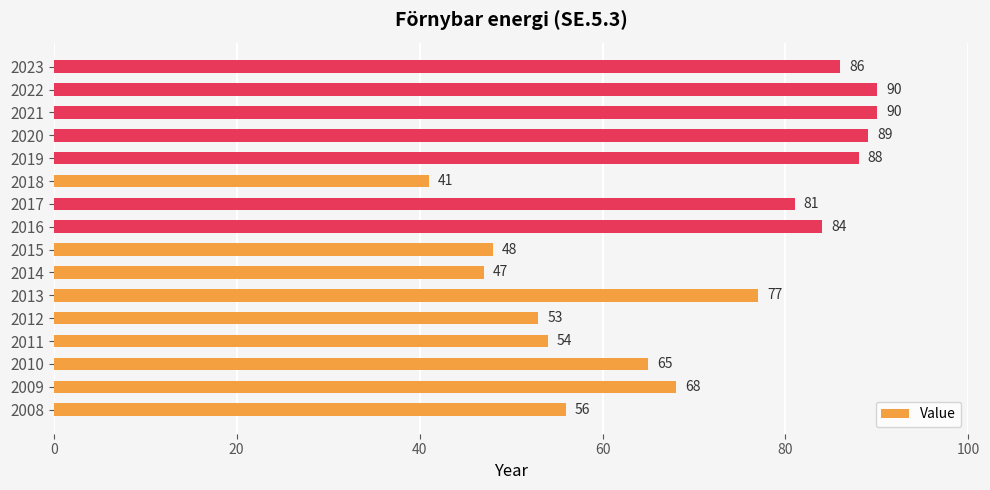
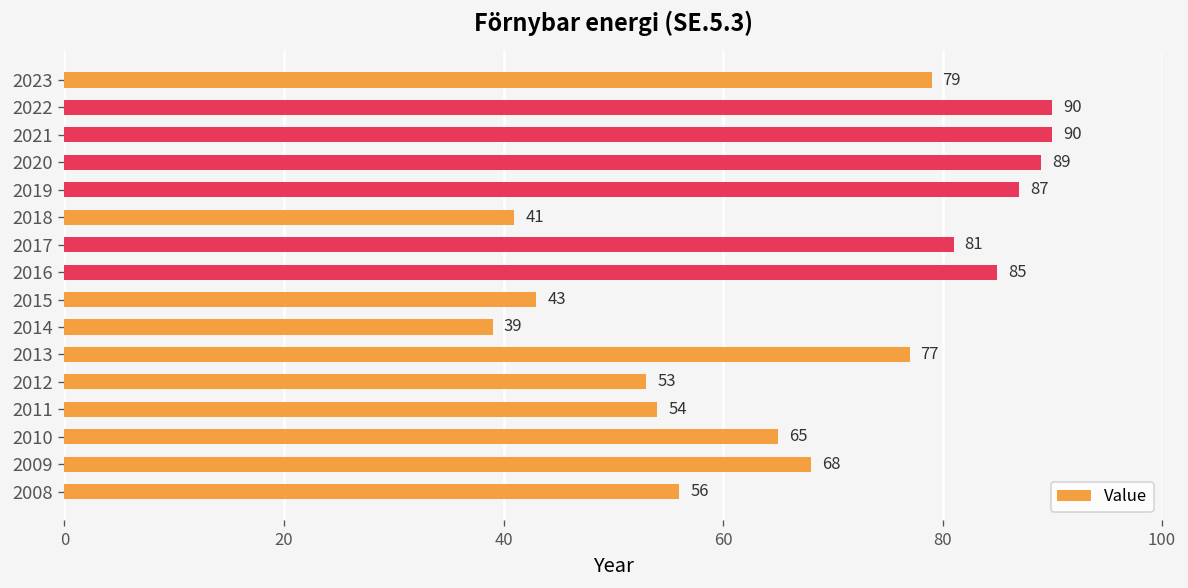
2023: 86 -> 79
2019: 88 -> 87
2016: 84 -> 85
2015: 48 -> 43
2014: 47 -> 39
